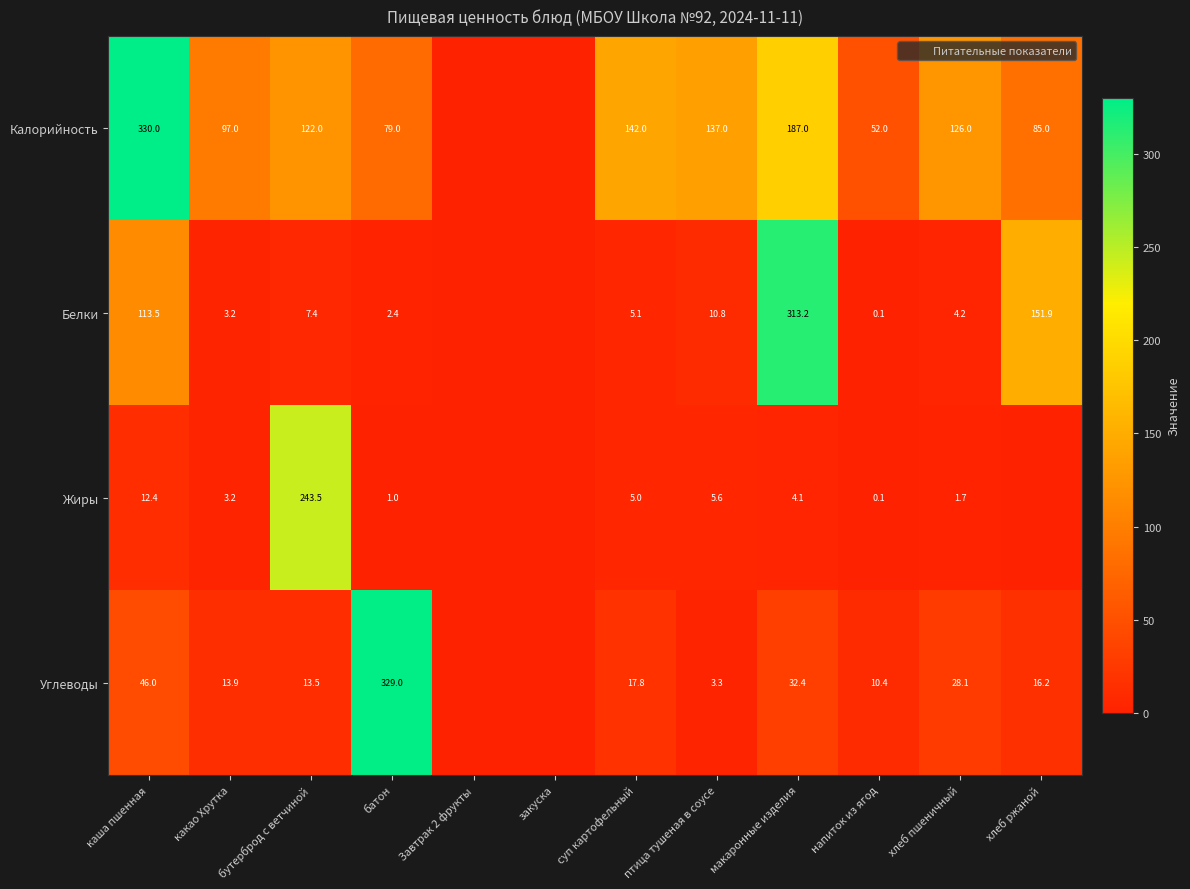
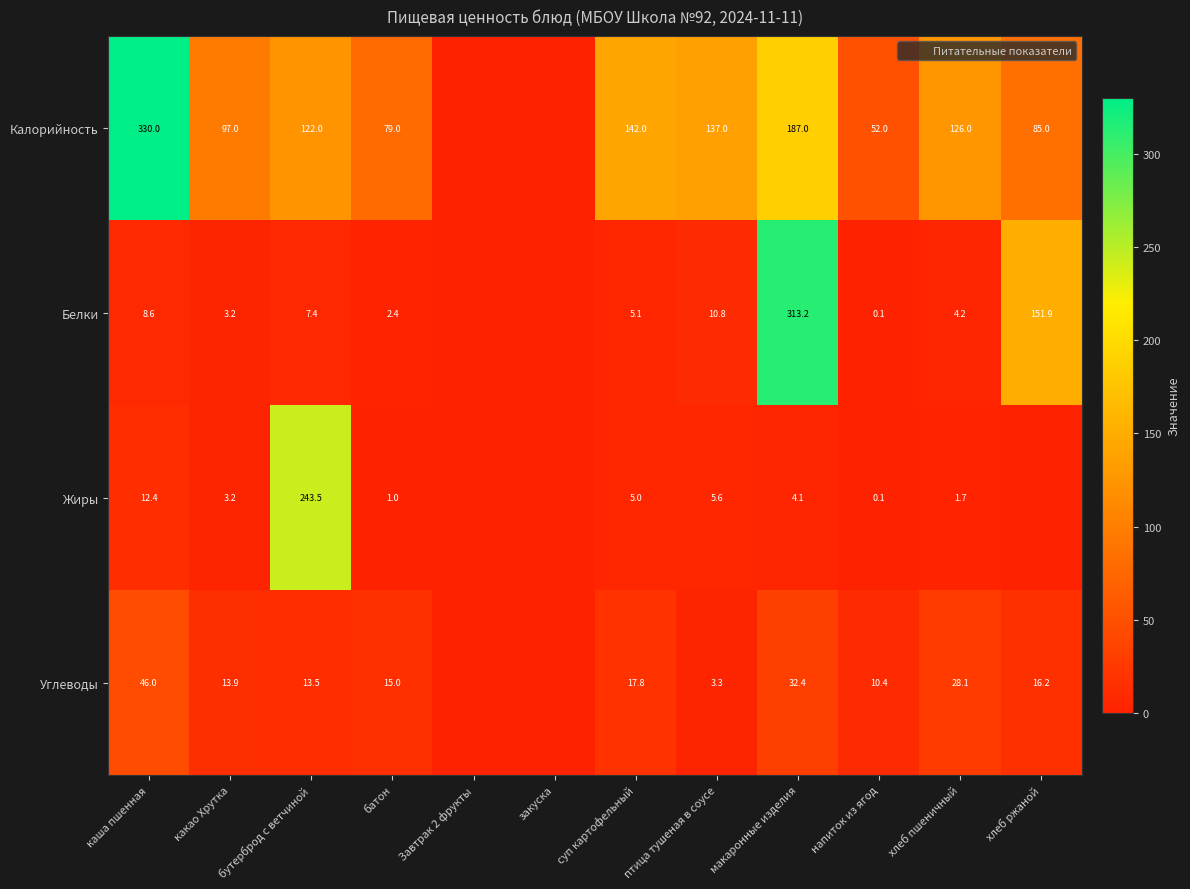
Белки, каша пшенная: 113.5 -> 8.6
Углеводы, батон: 329.0 -> 15.0
